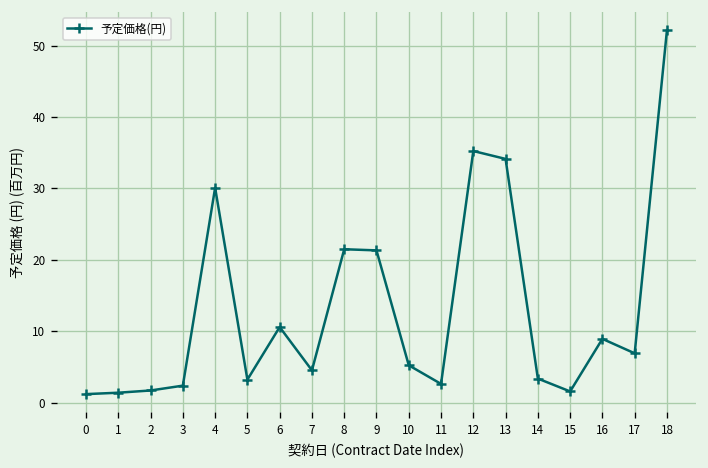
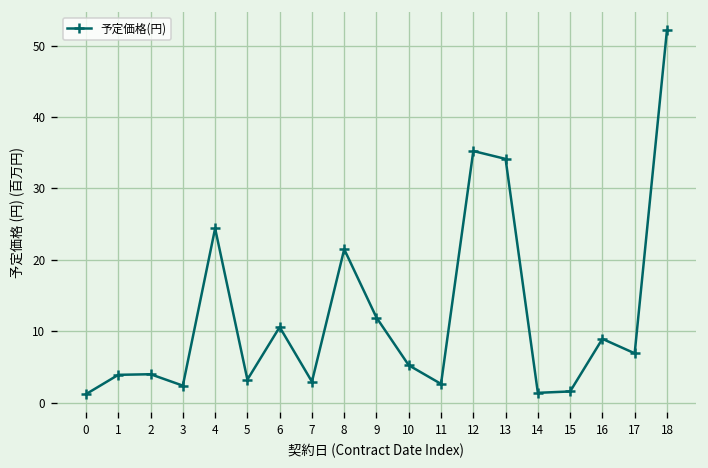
1: 1 -> 4
2: 2 -> 4
4: 30 -> 24
7: 5 -> 3
9: 21 -> 12
14: 3 -> 1
